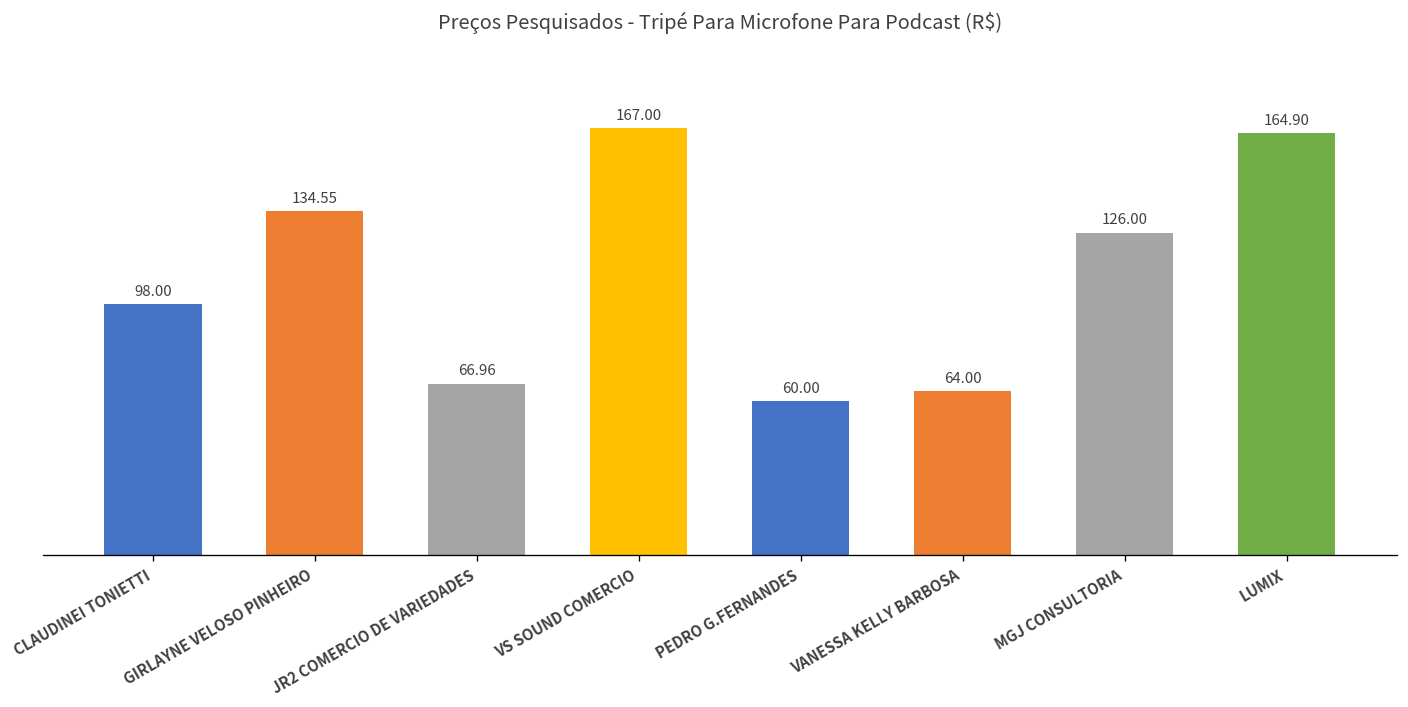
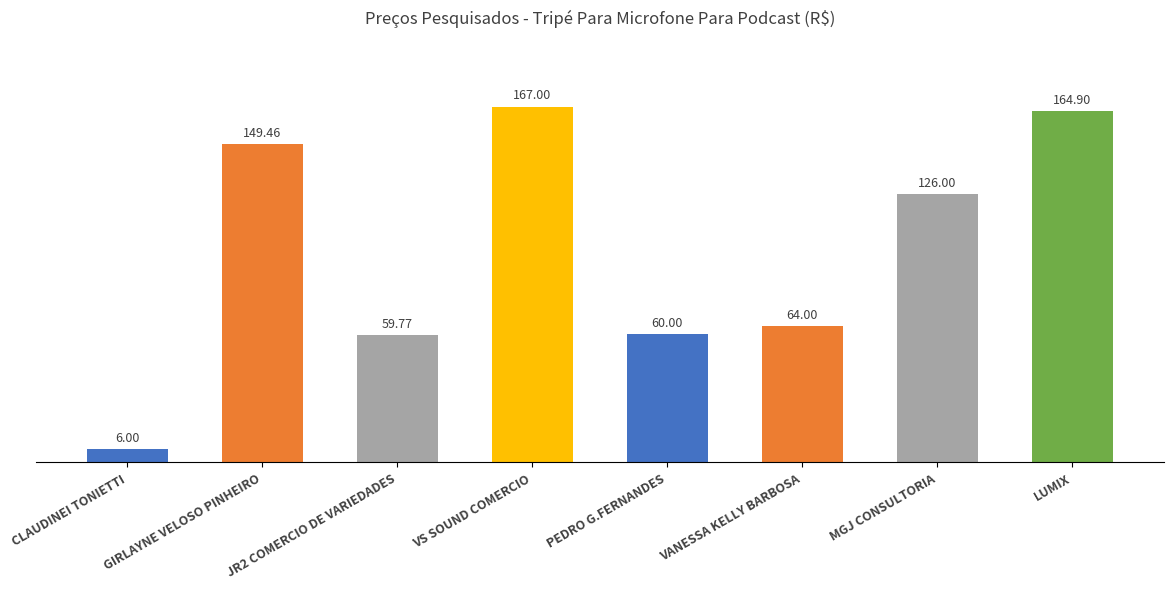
CLAUDINEI TONIETTI: 98.00 -> 6.00
GIRLAYNE VELOSO PINHEIRO: 134.55 -> 149.46
JR2 COMERCIO DE VARIEDADES: 66.96 -> 59.77
